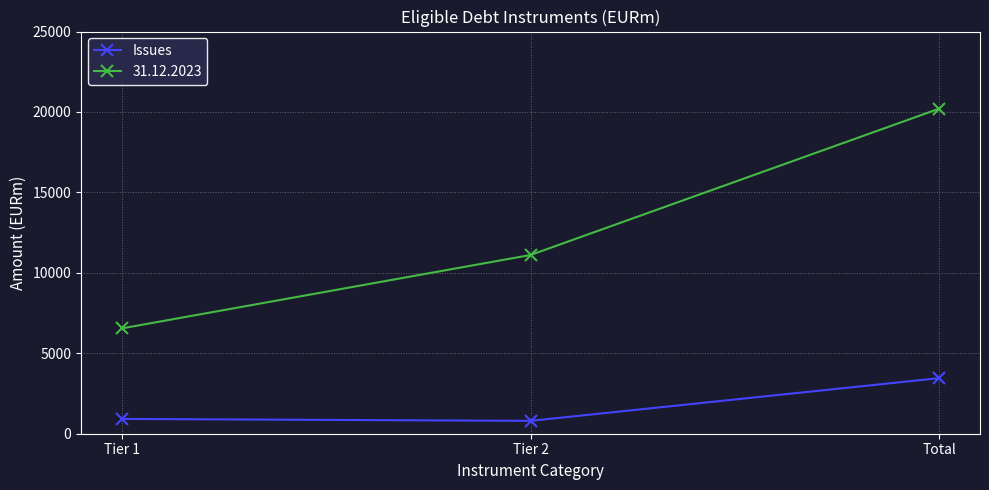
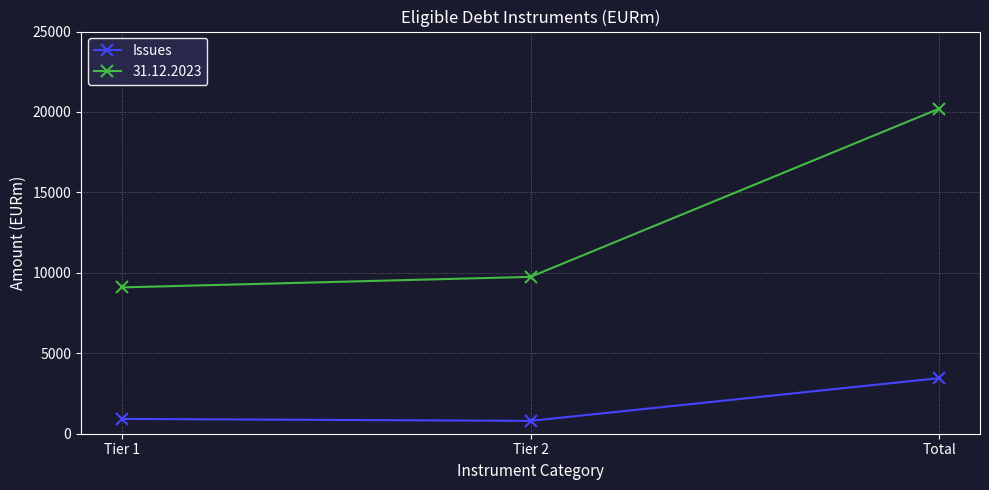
31.12.2023, Tier 1: 6500 -> 9100
31.12.2023, Tier 2: 11100 -> 9800
